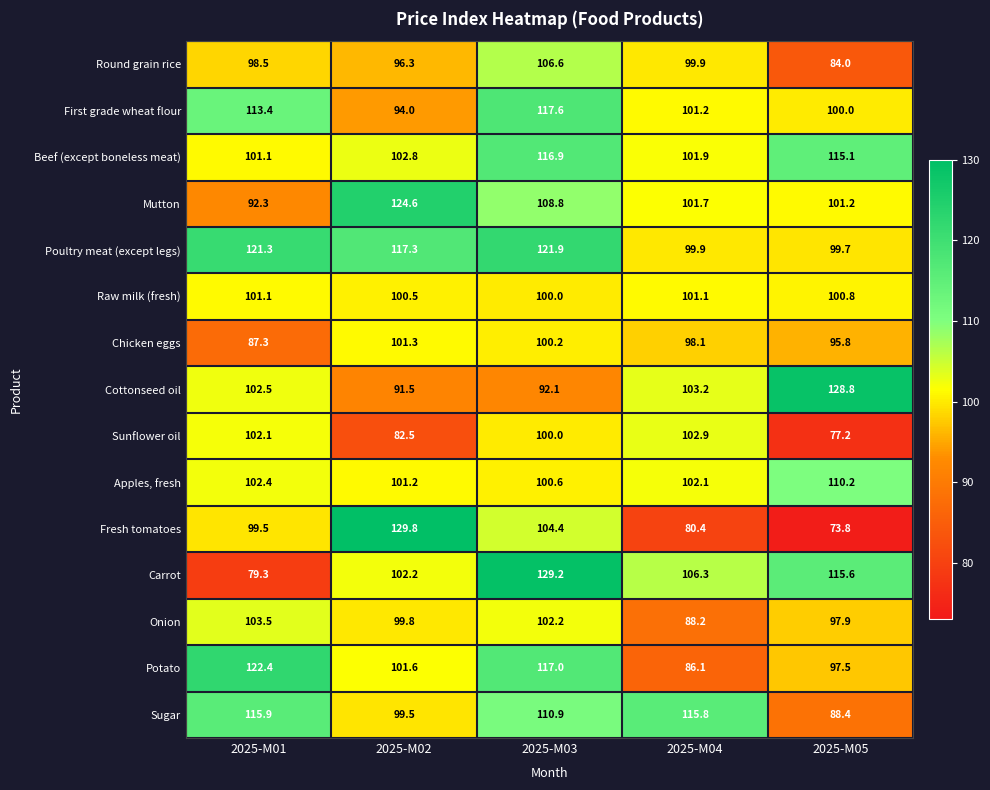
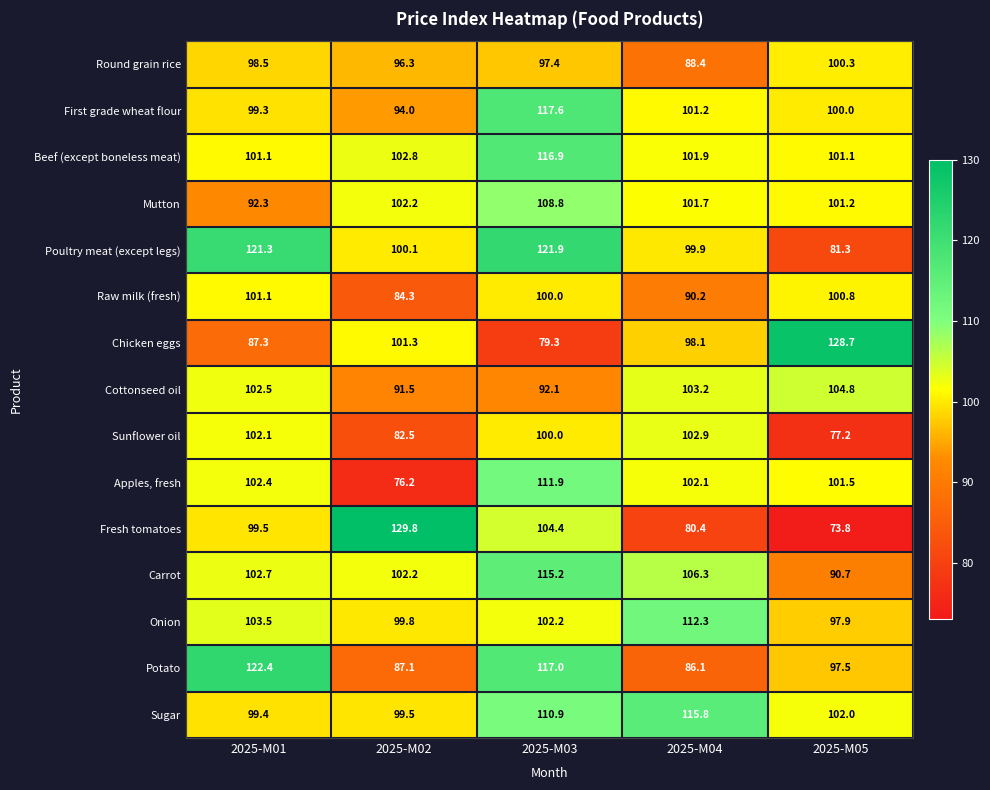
Round grain rice, 2025-M03: 106.6 -> 97.4
Round grain rice, 2025-M04: 99.9 -> 88.4
Round grain rice, 2025-M05: 84.0 -> 100.3
First grade wheat flour, 2025-M01: 113.4 -> 99.3
Beef (except boneless meat), 2025-M05: 115.1 -> 101.1
Mutton, 2025-M02: 124.6 -> 102.2
Poultry meat (except legs), 2025-M02: 117.3 -> 100.1
Poultry meat (except legs), 2025-M05: 99.7 -> 81.3
Raw milk (fresh), 2025-M02: 100.5 -> 84.3
Raw milk (fresh), 2025-M04: 101.1 -> 90.2
Chicken eggs, 2025-M03: 100.2 -> 79.3
Chicken eggs, 2025-M05: 95.8 -> 128.7
Cottonseed oil, 2025-M05: 128.8 -> 104.8
Apples, fresh, 2025-M02: 101.2 -> 76.2
Apples, fresh, 2025-M03: 100.6 -> 111.9
Apples, fresh, 2025-M05: 110.2 -> 101.5
Carrot, 2025-M01: 79.3 -> 102.7
Carrot, 2025-M03: 129.2 -> 115.2
Carrot, 2025-M05: 115.6 -> 90.7
Onion, 2025-M04: 88.2 -> 112.3
Potato, 2025-M02: 101.6 -> 87.1
Sugar, 2025-M01: 115.9 -> 99.4
Sugar, 2025-M05: 88.4 -> 102.0
